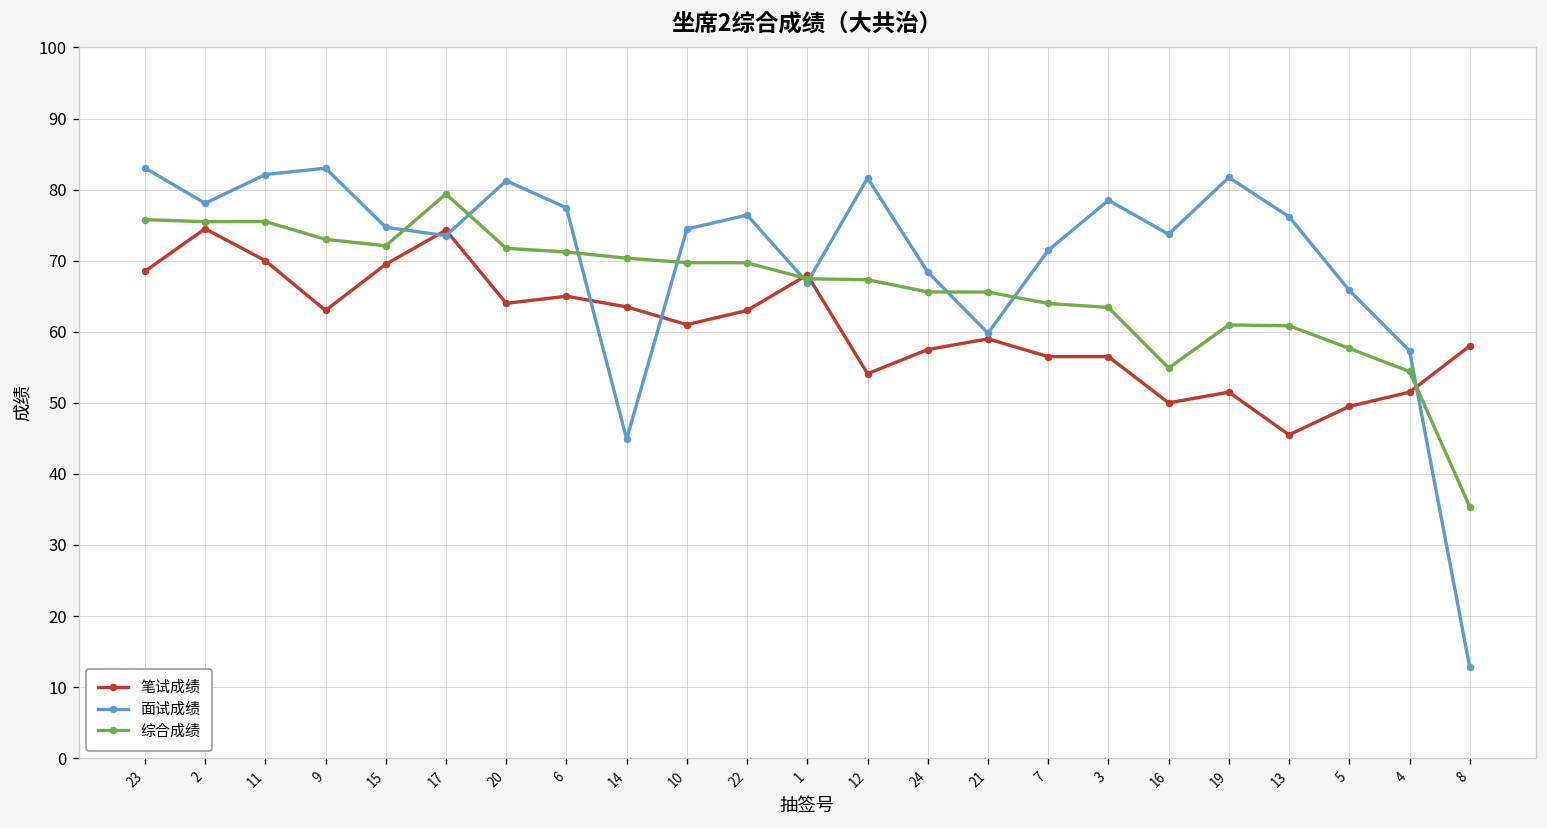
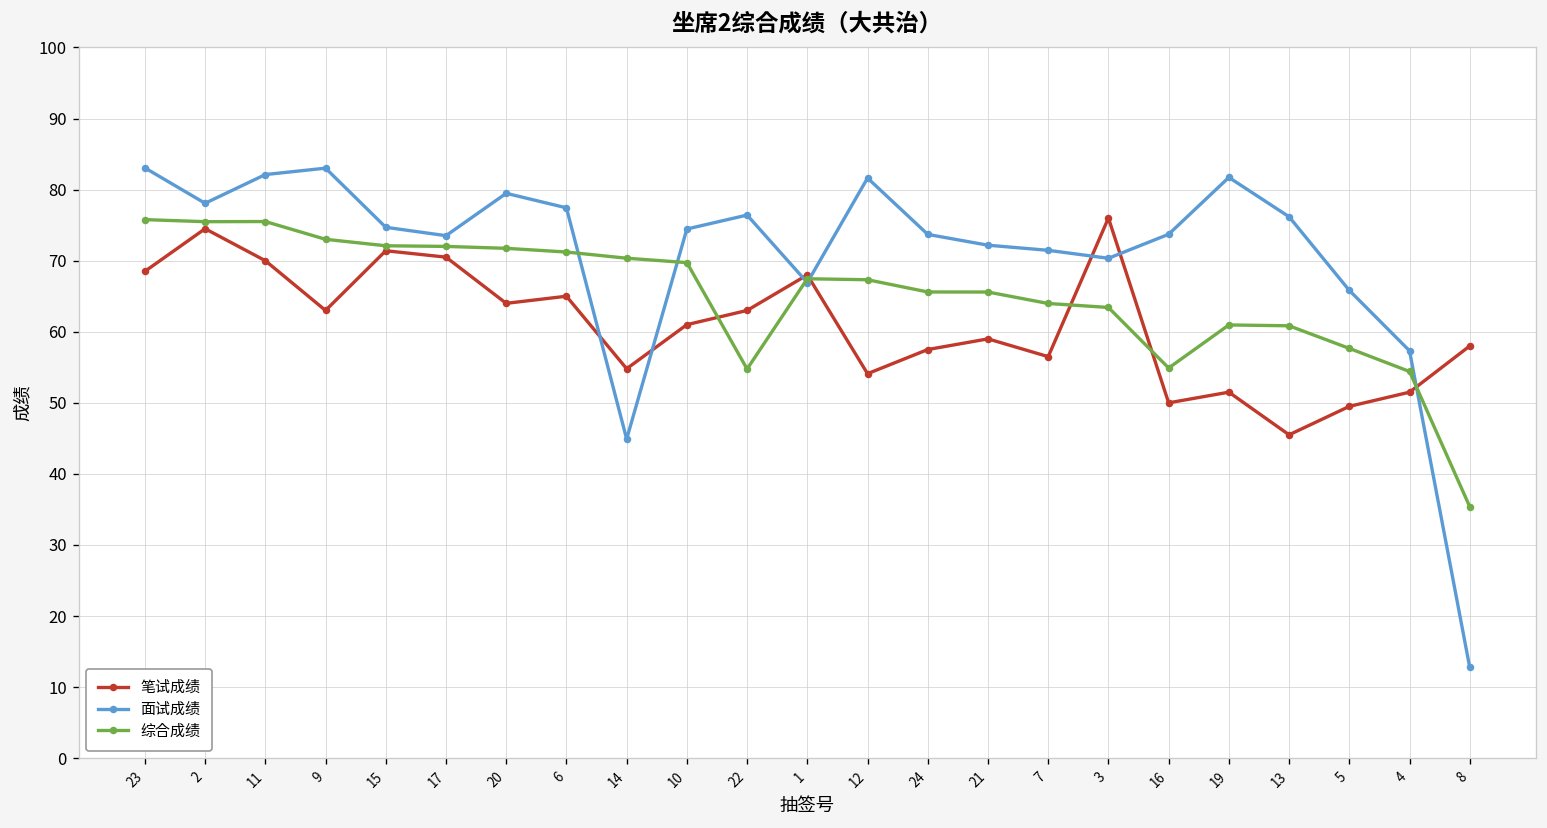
笔试成绩, 15: 70 -> 71
笔试成绩, 17: 74 -> 71
综合成绩, 17: 79 -> 72
面试成绩, 20: 81 -> 79
笔试成绩, 14: 64 -> 55
综合成绩, 22: 70 -> 55
面试成绩, 24: 68 -> 74
面试成绩, 21: 60 -> 72
笔试成绩, 3: 57 -> 76
面试成绩, 3: 79 -> 70
